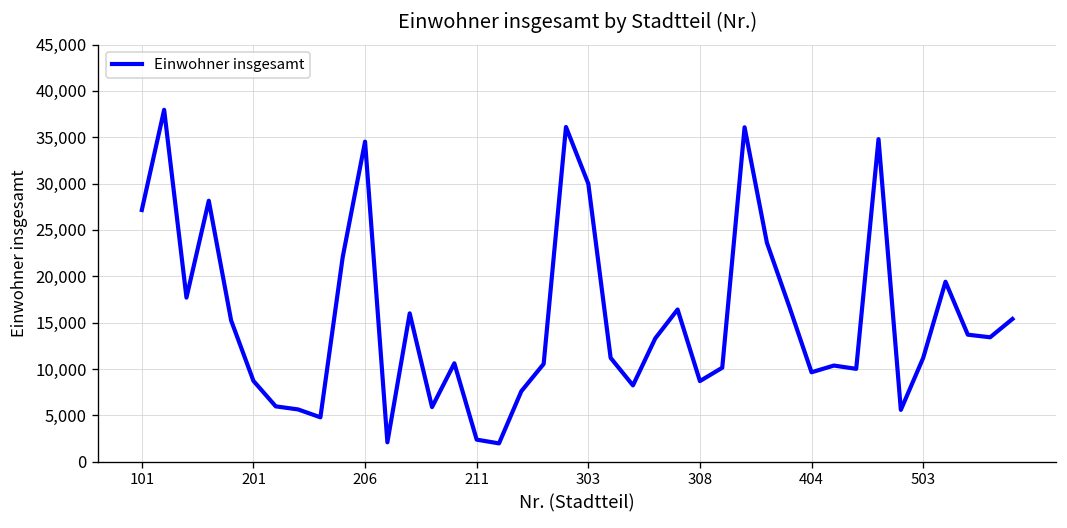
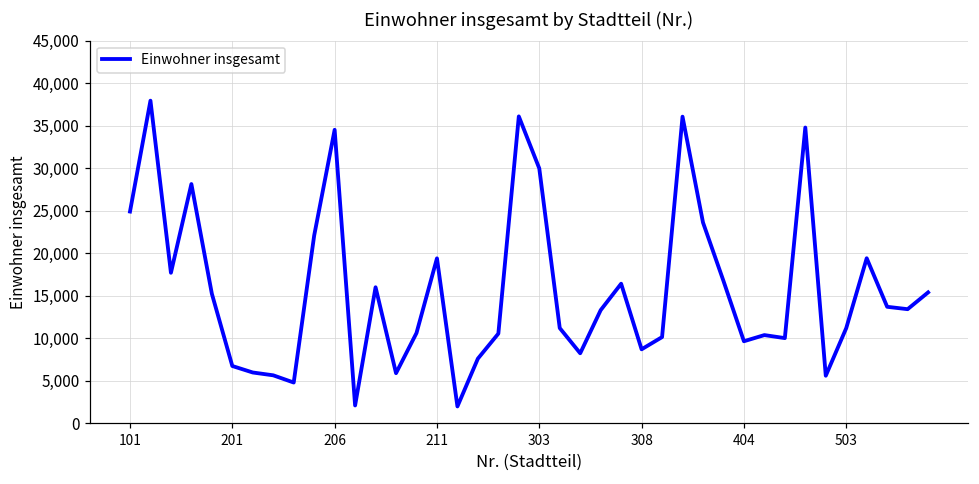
101: 27,000 -> 25,000
201: 9,000 -> 7,000
211: 2,000 -> 19,000
